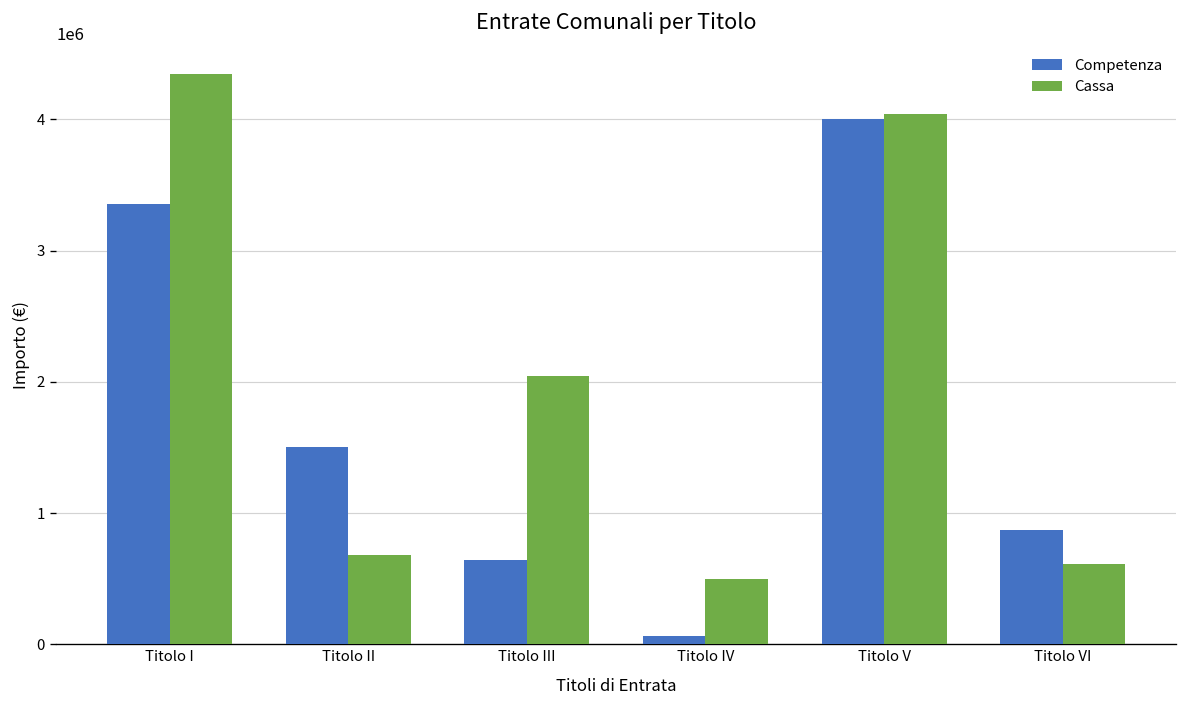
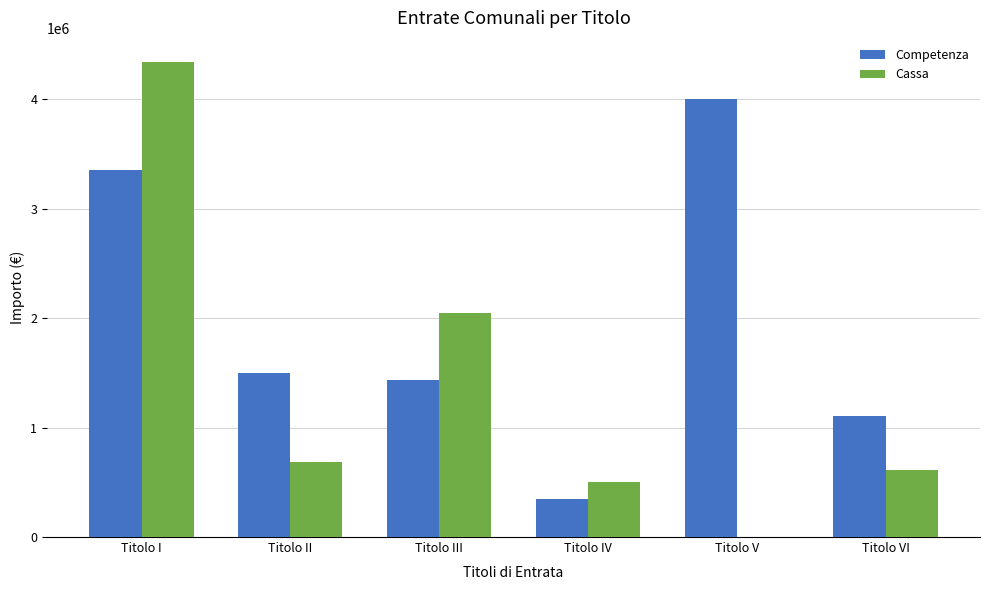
Competenza, Titolo III: 650000 -> 1430000
Competenza, Titolo IV: 60000 -> 350000
Cassa, Titolo V: 4040000 -> 0
Competenza, Titolo VI: 870000 -> 1110000
